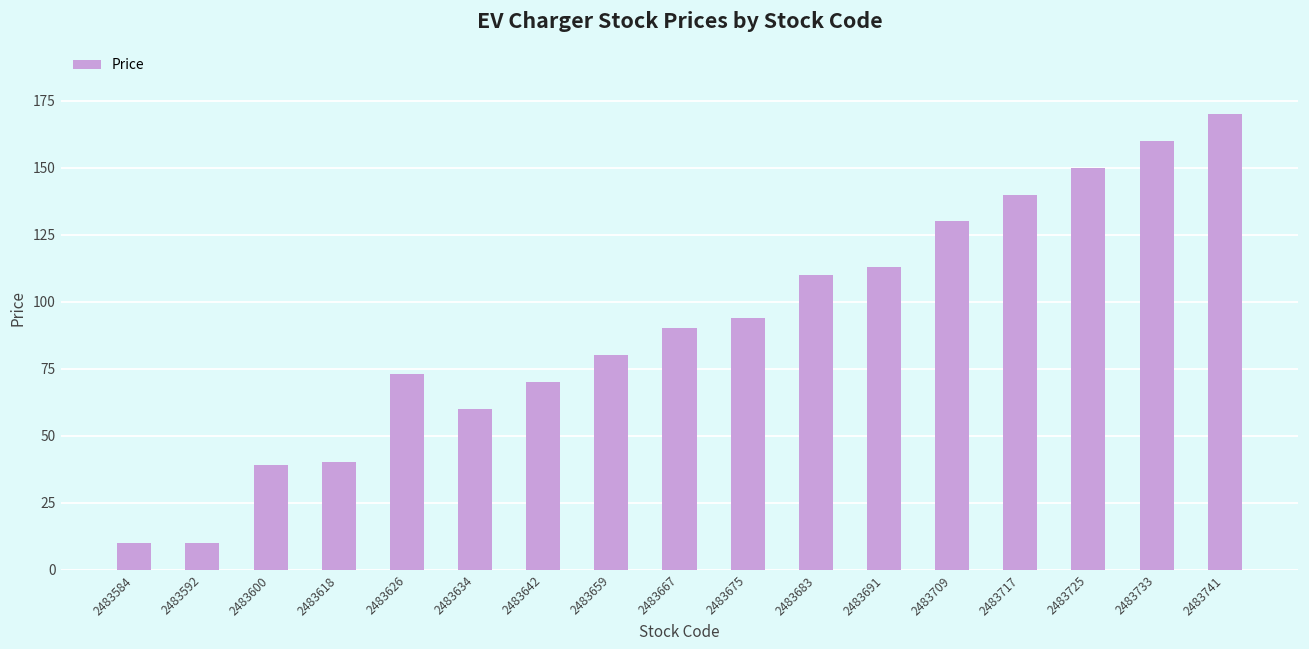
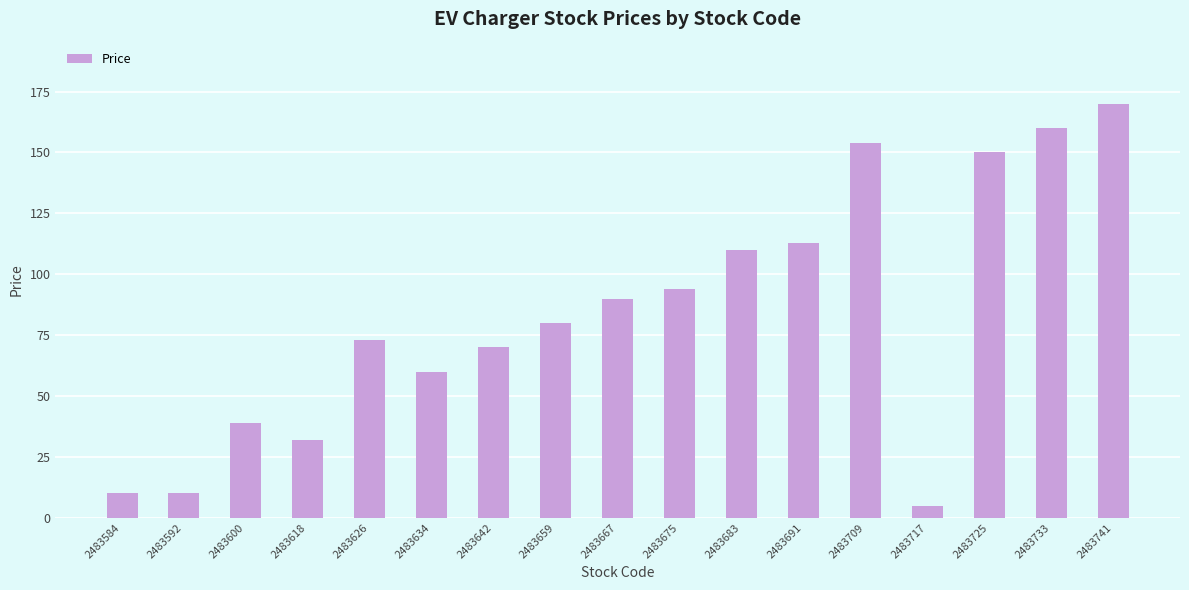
2483618: 40 -> 32
2483709: 130 -> 154
2483717: 140 -> 5
